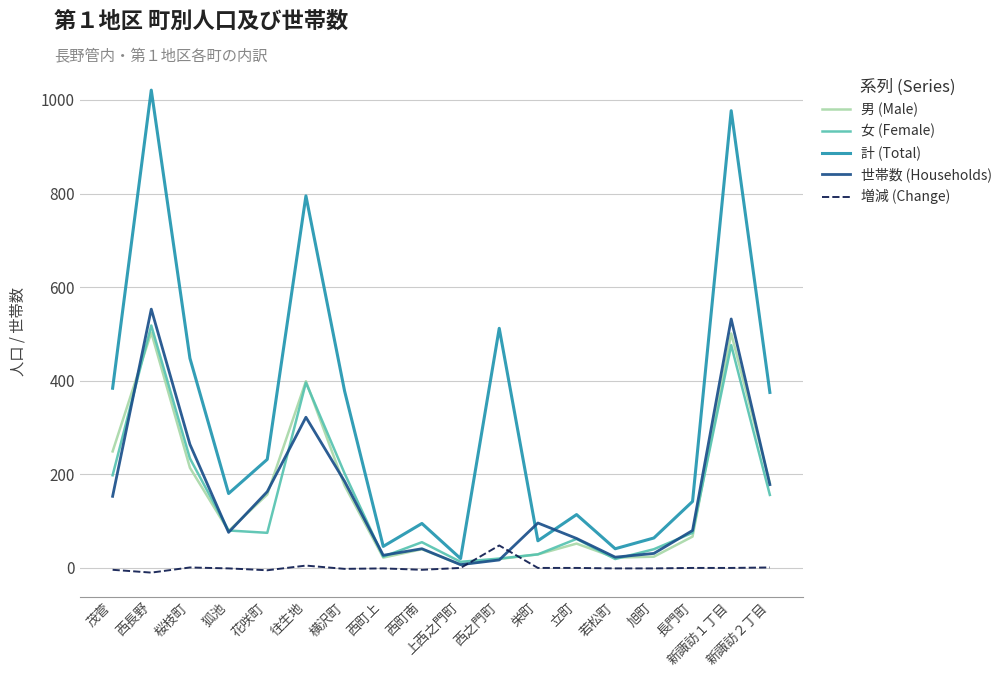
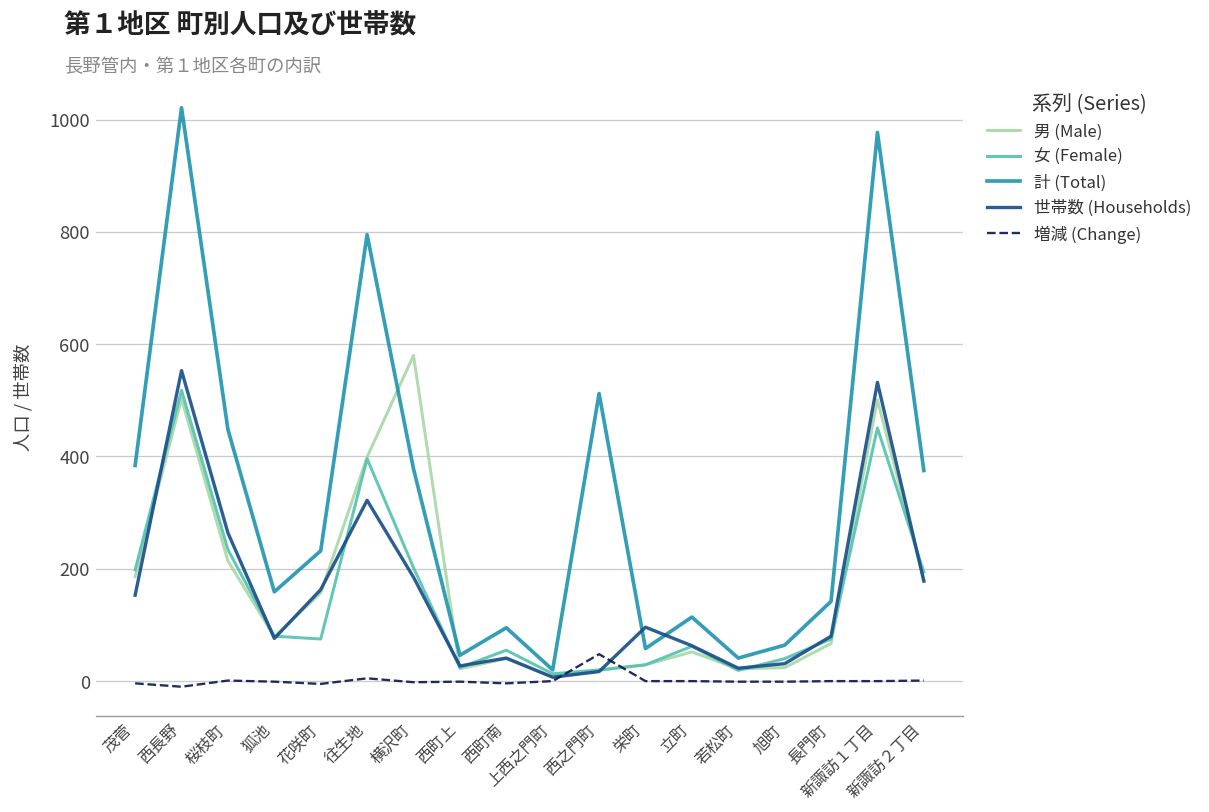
男 (Male), 茂菅: 250 -> 190
男 (Male), 横沢町: 180 -> 580
女 (Female), 新諏訪１丁目: 480 -> 450
女 (Female), 新諏訪２丁目: 160 -> 190
